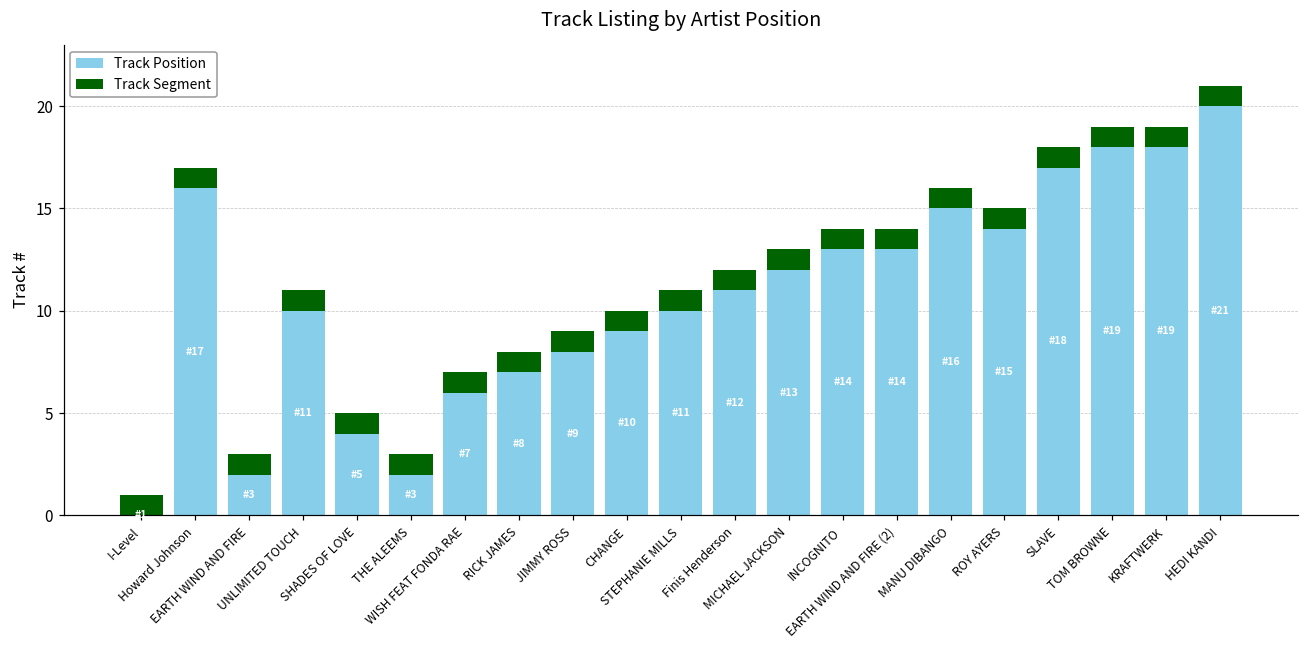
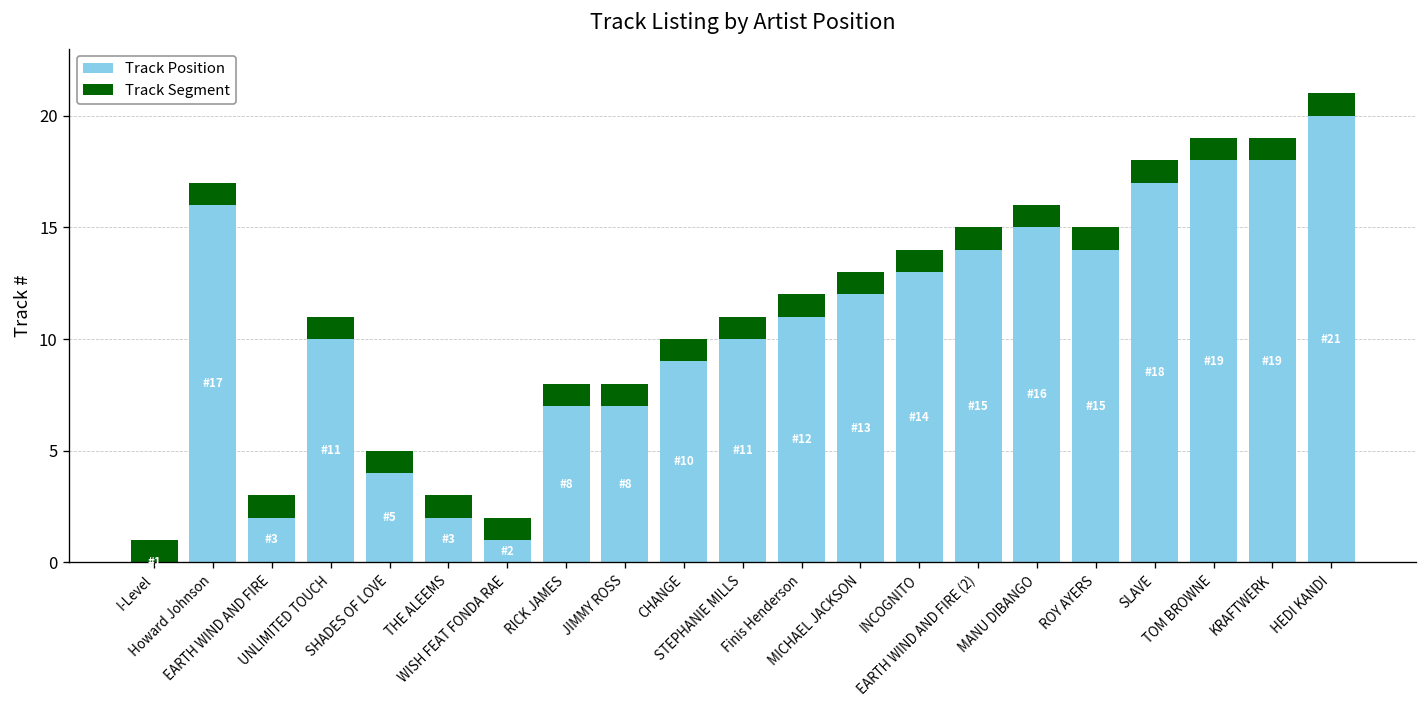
Track Position, WISH FEAT FONDA RAE: 7 -> 2
Track Position, JIMMY ROSS: 9 -> 8
Track Position, EARTH WIND AND FIRE (2): 14 -> 15
